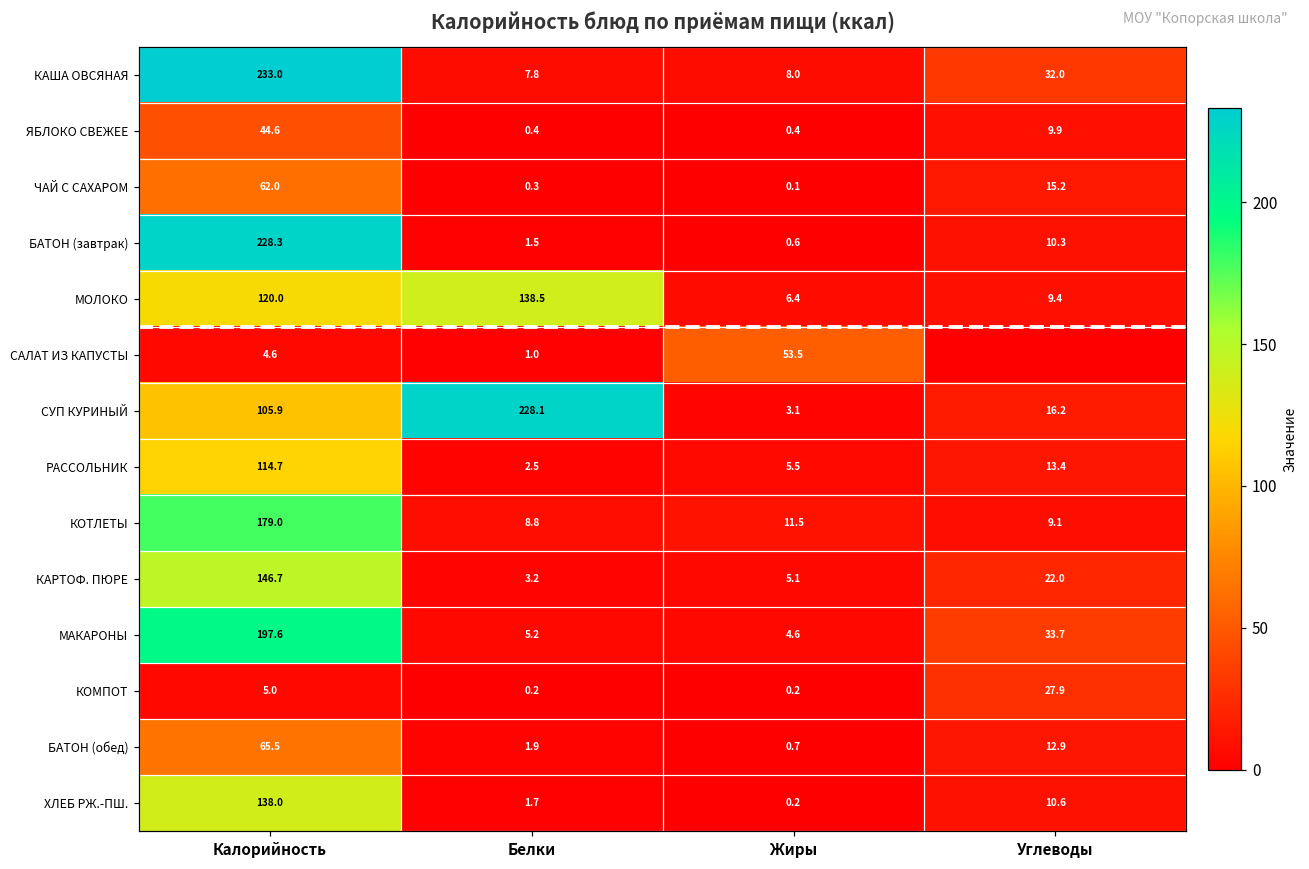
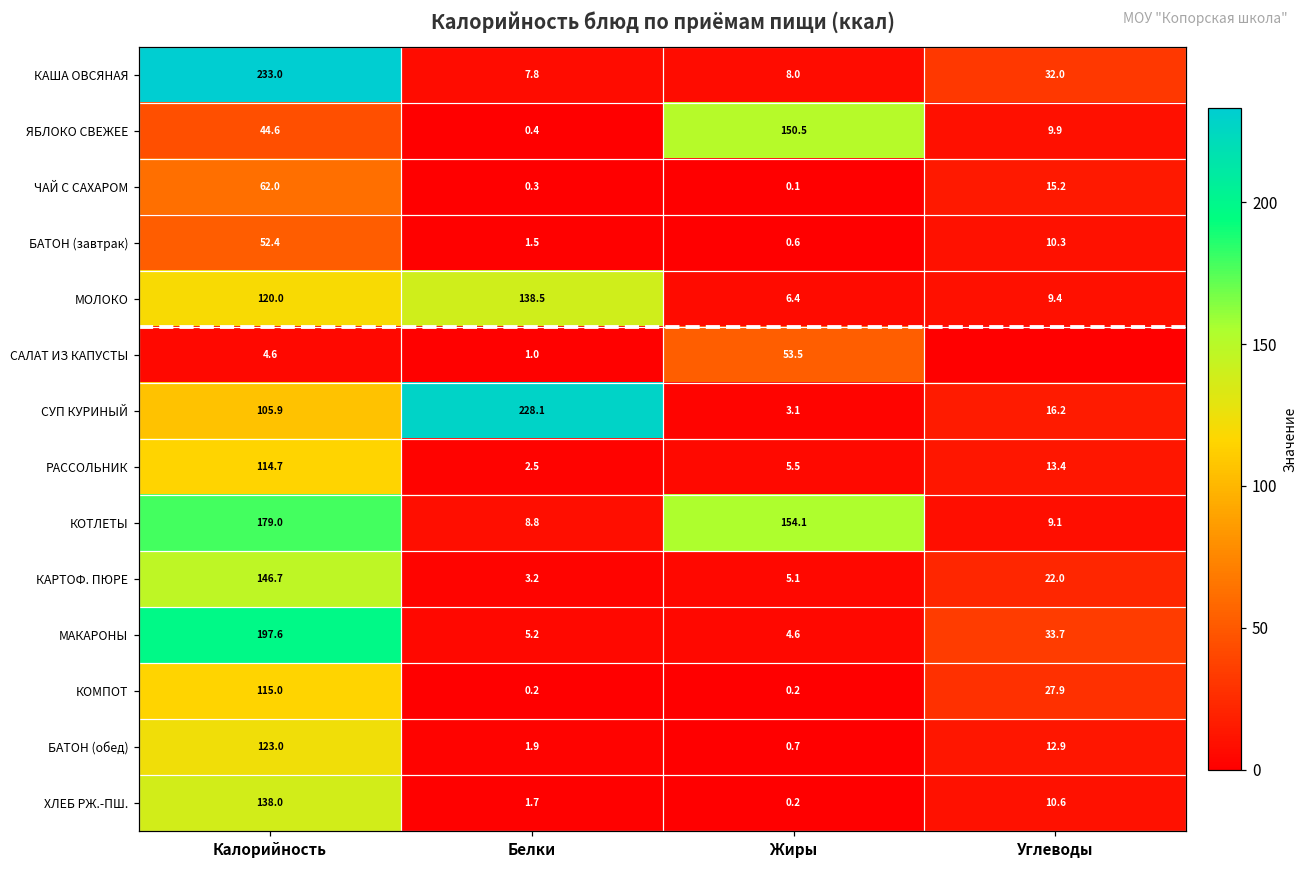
ЯБЛОКО СВЕЖЕЕ, Жиры: 0.4 -> 150.5
БАТОН (завтрак), Калорийность: 228.3 -> 52.4
КОТЛЕТЫ, Жиры: 11.5 -> 154.1
КОМПОТ, Калорийность: 5.0 -> 115.0
БАТОН (обед), Калорийность: 65.5 -> 123.0
